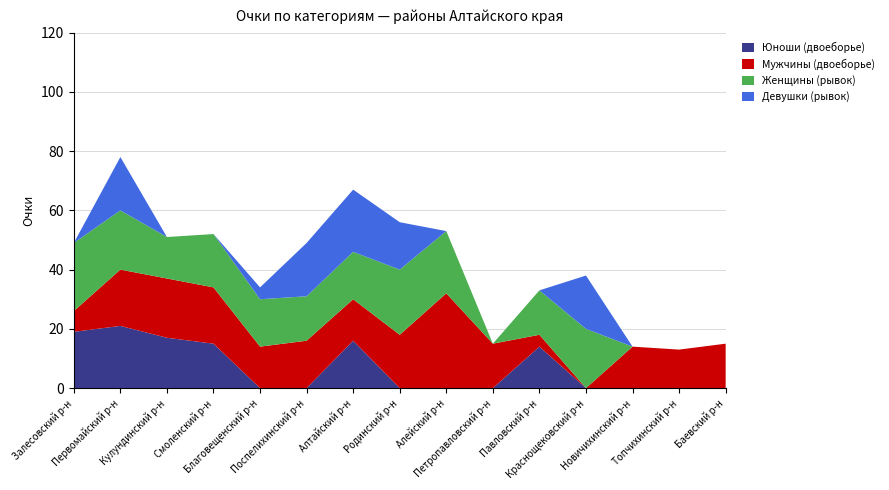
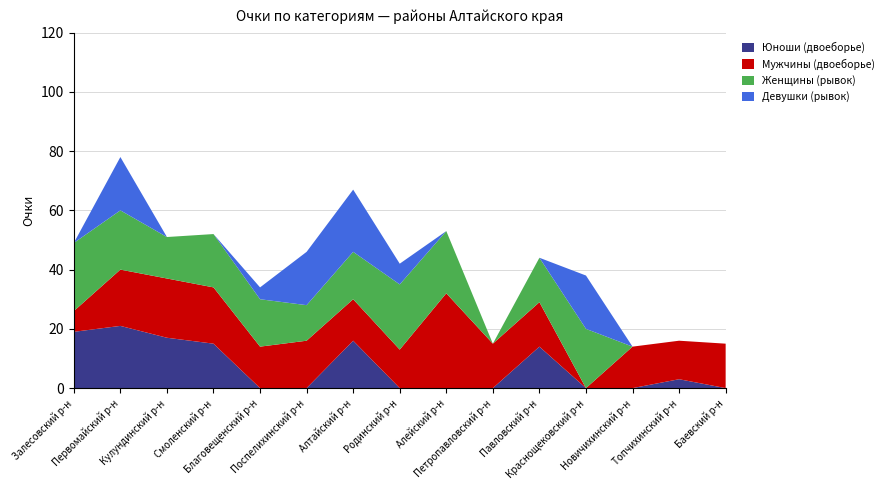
Женщины (рывок), Поспелихинский р-н: 15 -> 12
Мужчины (двоеборье), Родинский р-н: 18 -> 13
Девушки (рывок), Родинский р-н: 16 -> 7
Мужчины (двоеборье), Павловский р-н: 4 -> 15
Юноши (двоеборье), Топчихинский р-н: 0 -> 3
